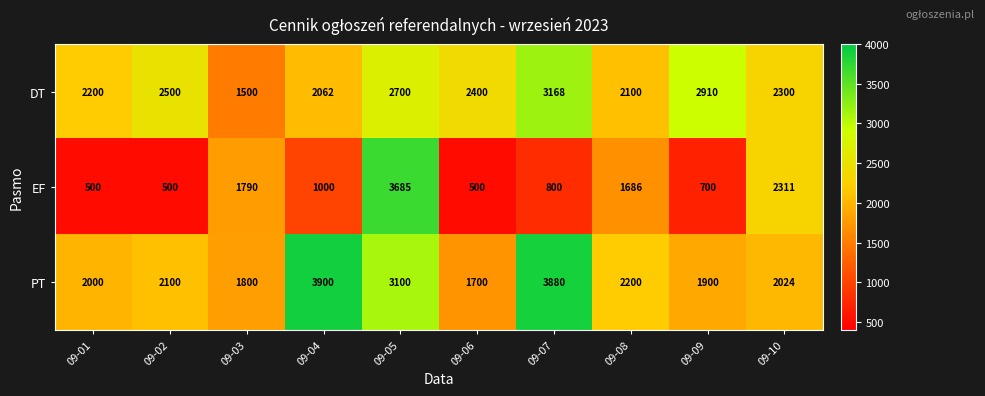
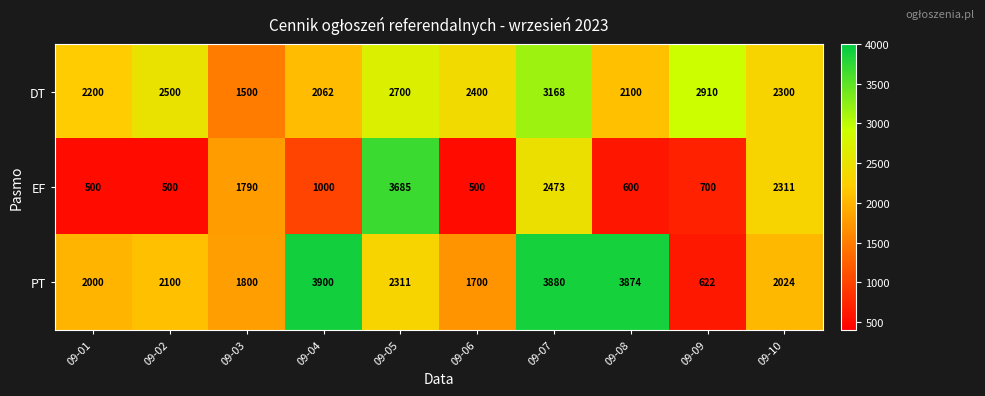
EF, 09-07: 800 -> 2473
EF, 09-08: 1686 -> 600
PT, 09-05: 3100 -> 2311
PT, 09-08: 2200 -> 3874
PT, 09-09: 1900 -> 622
